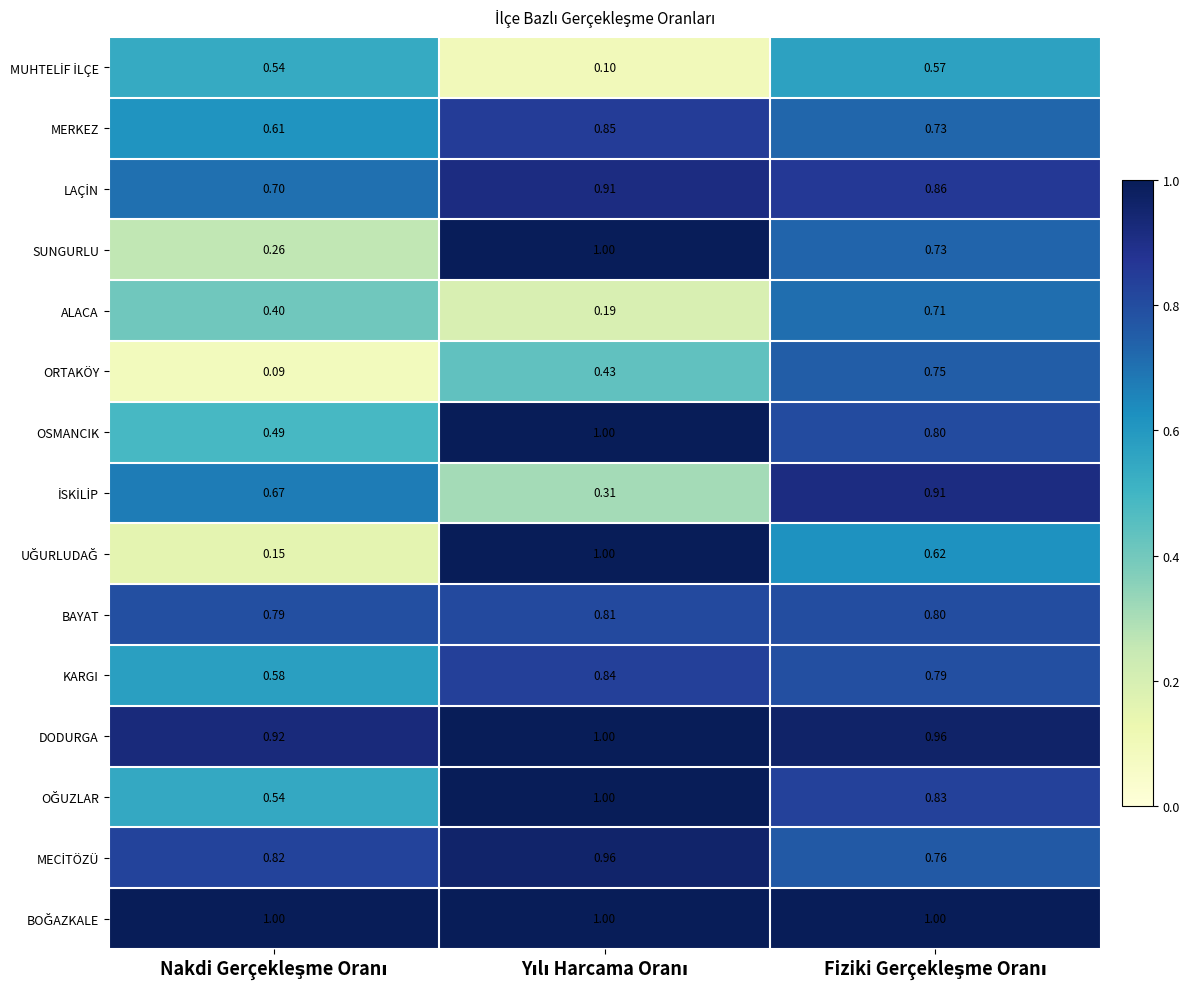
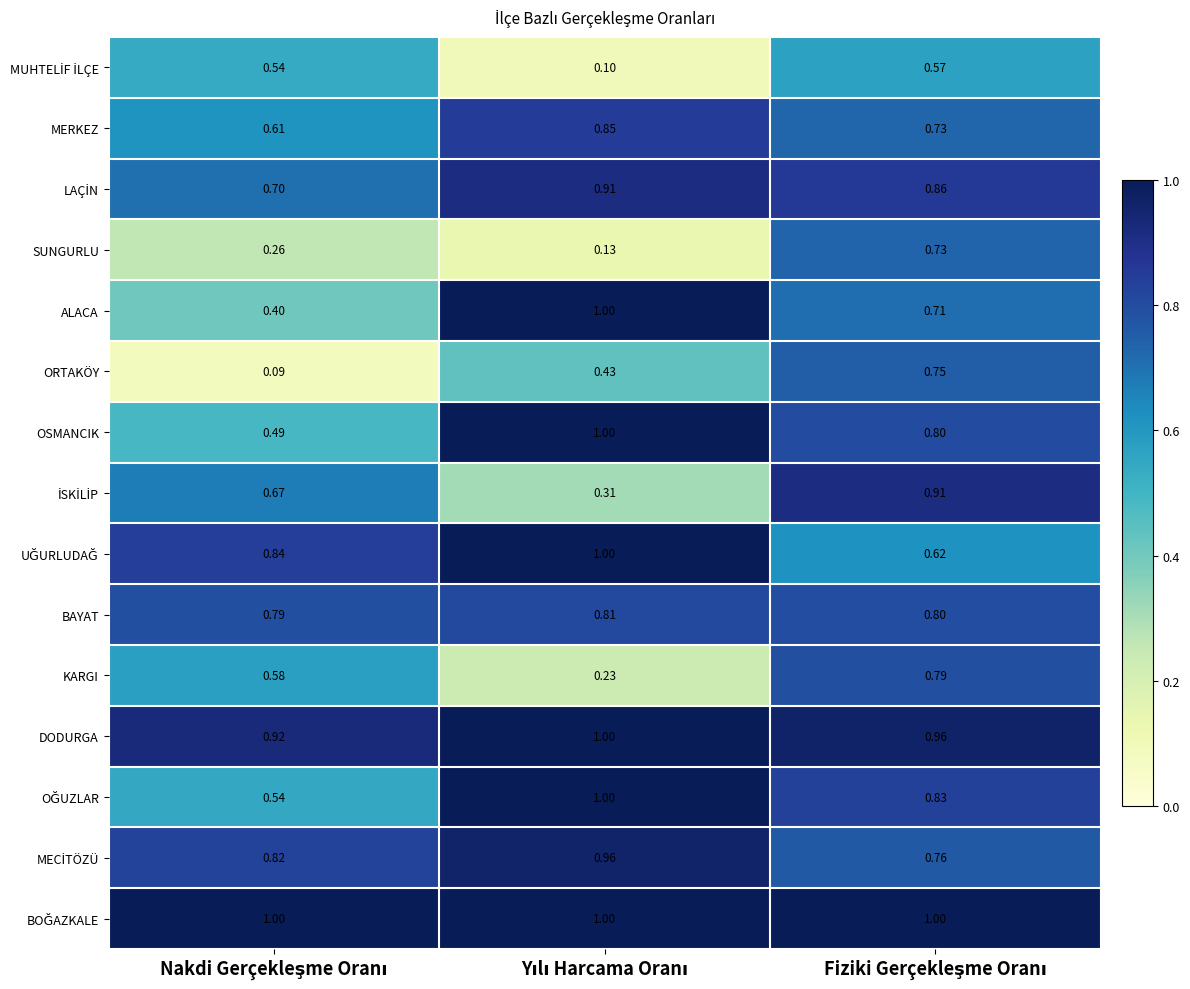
SUNGURLU, Yılı Harcama Oranı: 1.00 -> 0.13
ALACA, Yılı Harcama Oranı: 0.19 -> 1.00
UĞURLUDAĞ, Nakdi Gerçekleşme Oranı: 0.15 -> 0.84
KARGI, Yılı Harcama Oranı: 0.84 -> 0.23
